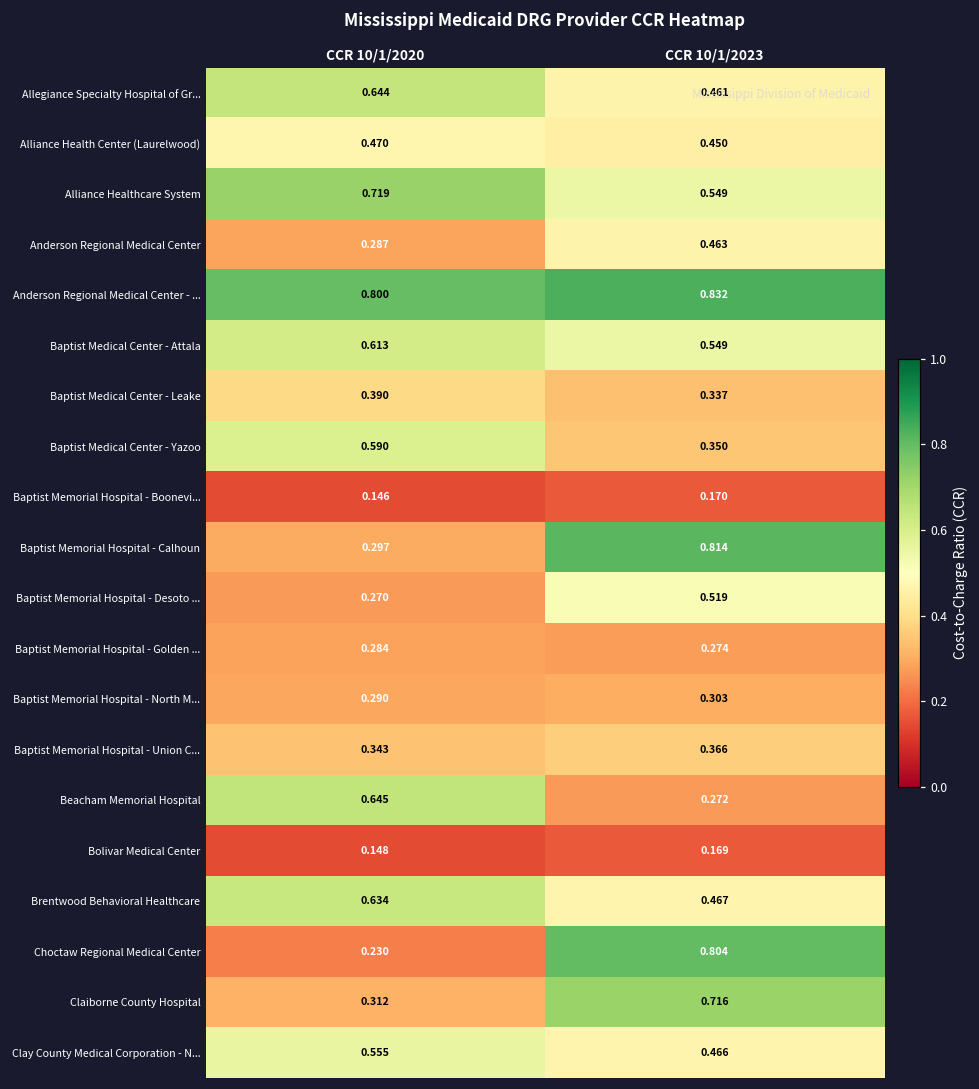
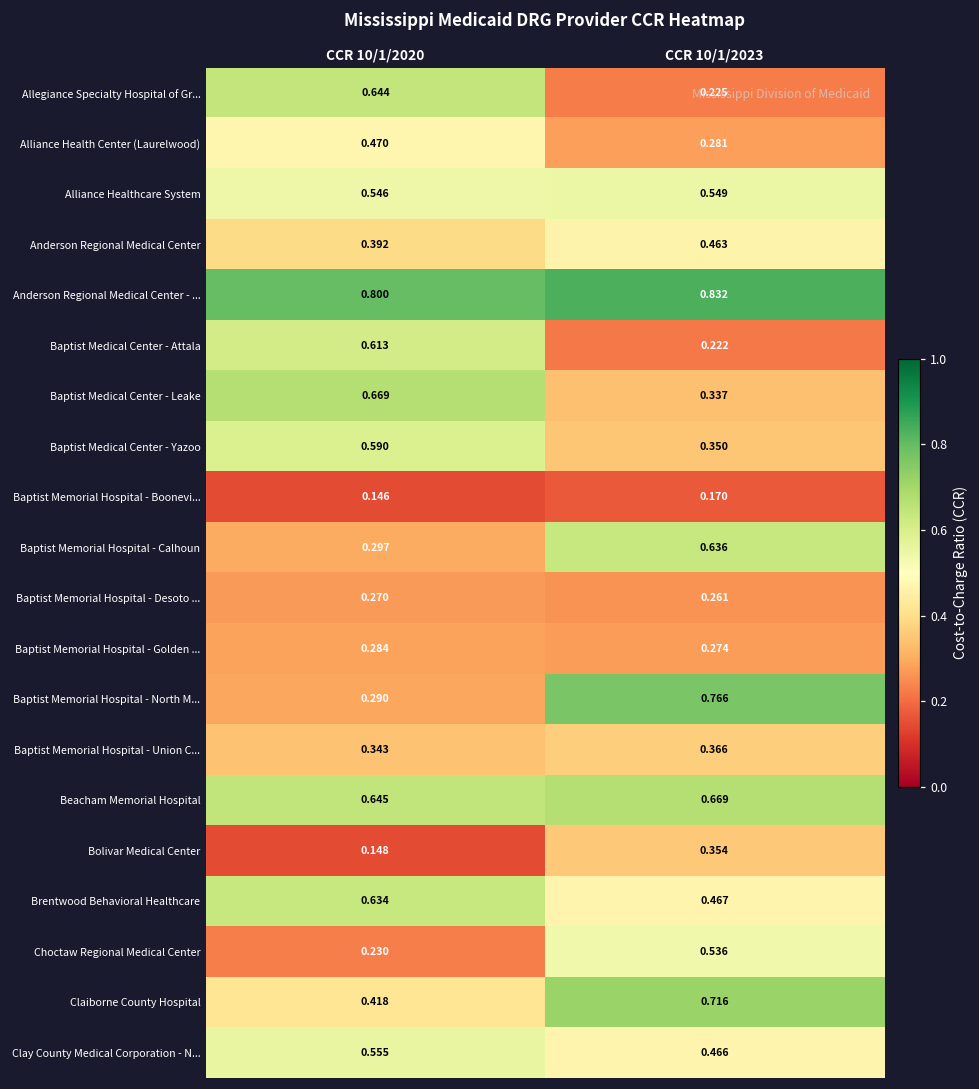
Allegiance Specialty Hospital of Gr..., CCR 10/1/2023: 0.461 -> 0.225
Alliance Health Center (Laurelwood), CCR 10/1/2023: 0.450 -> 0.281
Alliance Healthcare System, CCR 10/1/2020: 0.719 -> 0.546
Anderson Regional Medical Center, CCR 10/1/2020: 0.287 -> 0.392
Baptist Medical Center - Attala, CCR 10/1/2023: 0.549 -> 0.222
Baptist Medical Center - Leake, CCR 10/1/2020: 0.390 -> 0.669
Baptist Memorial Hospital - Calhoun, CCR 10/1/2023: 0.814 -> 0.636
Baptist Memorial Hospital - Desoto ..., CCR 10/1/2023: 0.519 -> 0.261
Baptist Memorial Hospital - North M..., CCR 10/1/2023: 0.303 -> 0.766
Beacham Memorial Hospital, CCR 10/1/2023: 0.272 -> 0.669
Bolivar Medical Center, CCR 10/1/2023: 0.169 -> 0.354
Choctaw Regional Medical Center, CCR 10/1/2023: 0.804 -> 0.536
Claiborne County Hospital, CCR 10/1/2020: 0.312 -> 0.418
